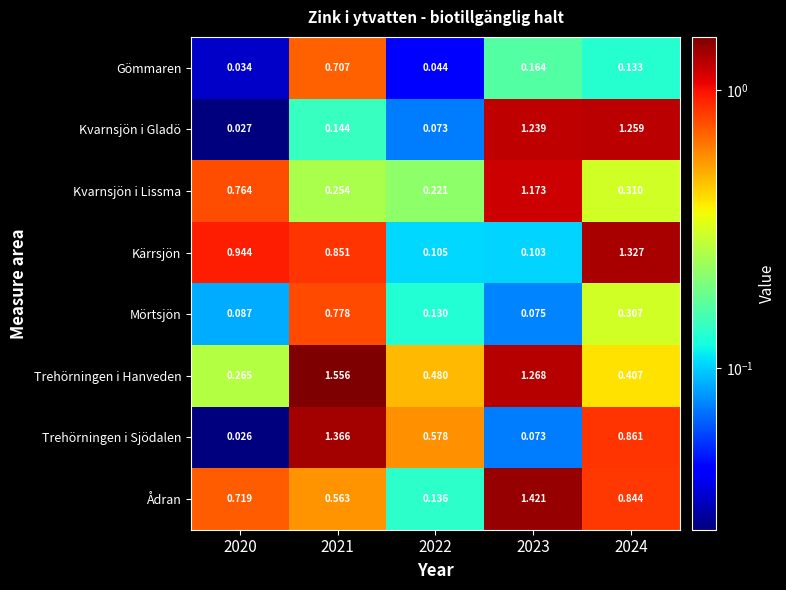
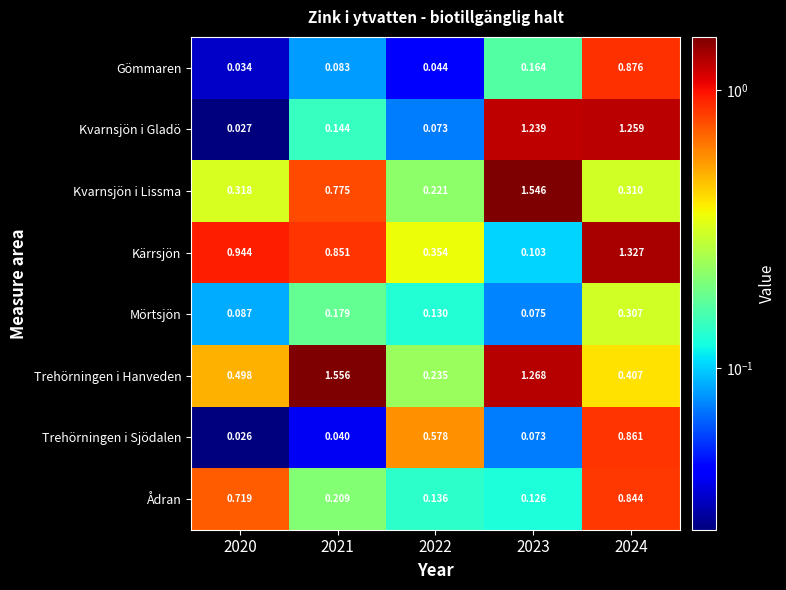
Gömmaren, 2021: 0.707 -> 0.083
Gömmaren, 2024: 0.133 -> 0.876
Kvarnsjön i Lissma, 2020: 0.764 -> 0.318
Kvarnsjön i Lissma, 2021: 0.254 -> 0.775
Kvarnsjön i Lissma, 2023: 1.173 -> 1.546
Kärrsjön, 2022: 0.105 -> 0.354
Mörtsjön, 2021: 0.778 -> 0.179
Trehörningen i Hanveden, 2020: 0.265 -> 0.498
Trehörningen i Hanveden, 2022: 0.480 -> 0.235
Trehörningen i Sjödalen, 2021: 1.366 -> 0.040
Ådran, 2021: 0.563 -> 0.209
Ådran, 2023: 1.421 -> 0.126
